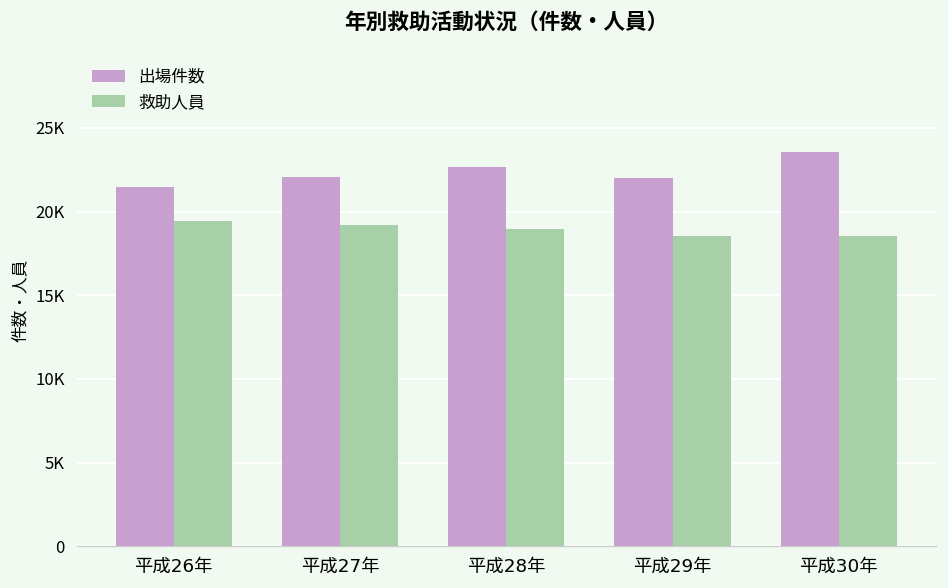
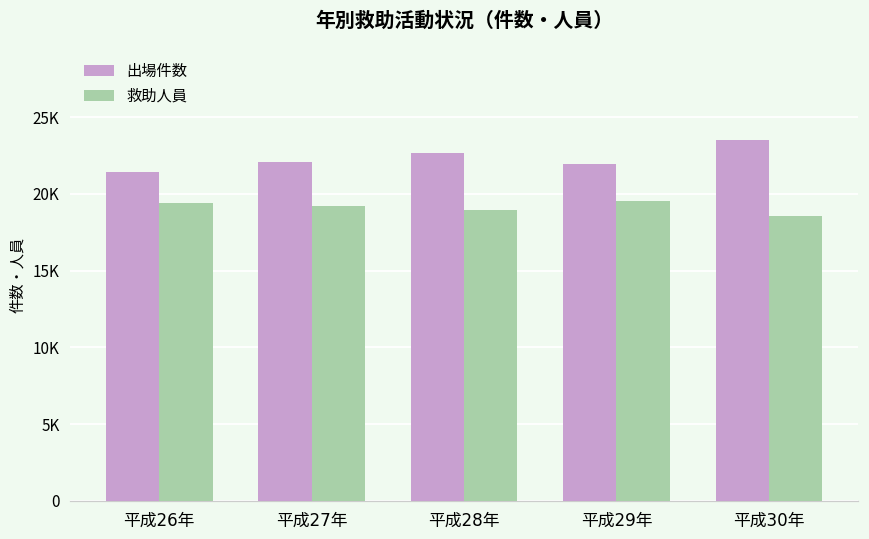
救助人員, 平成29年: 18600 -> 19600
